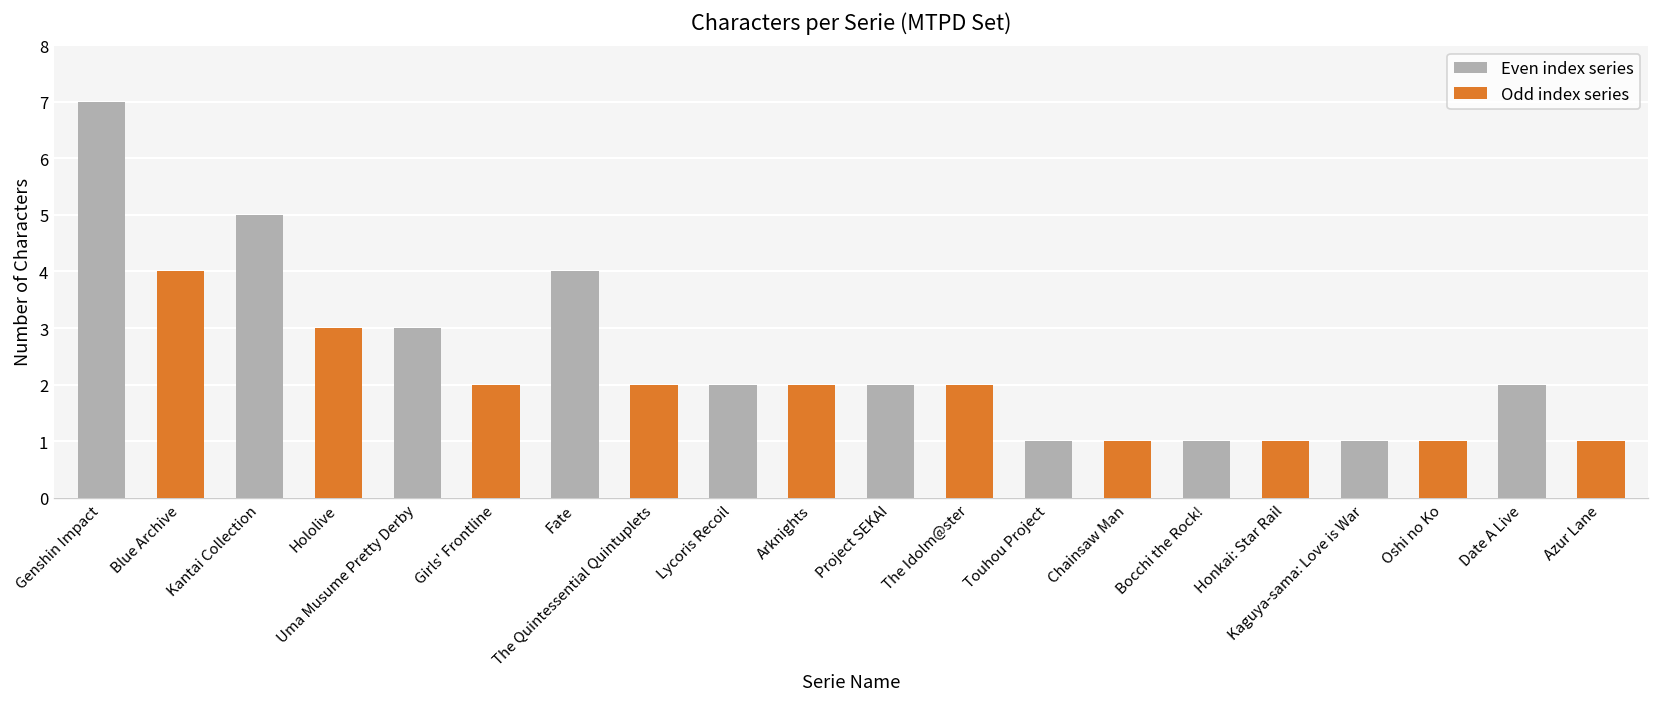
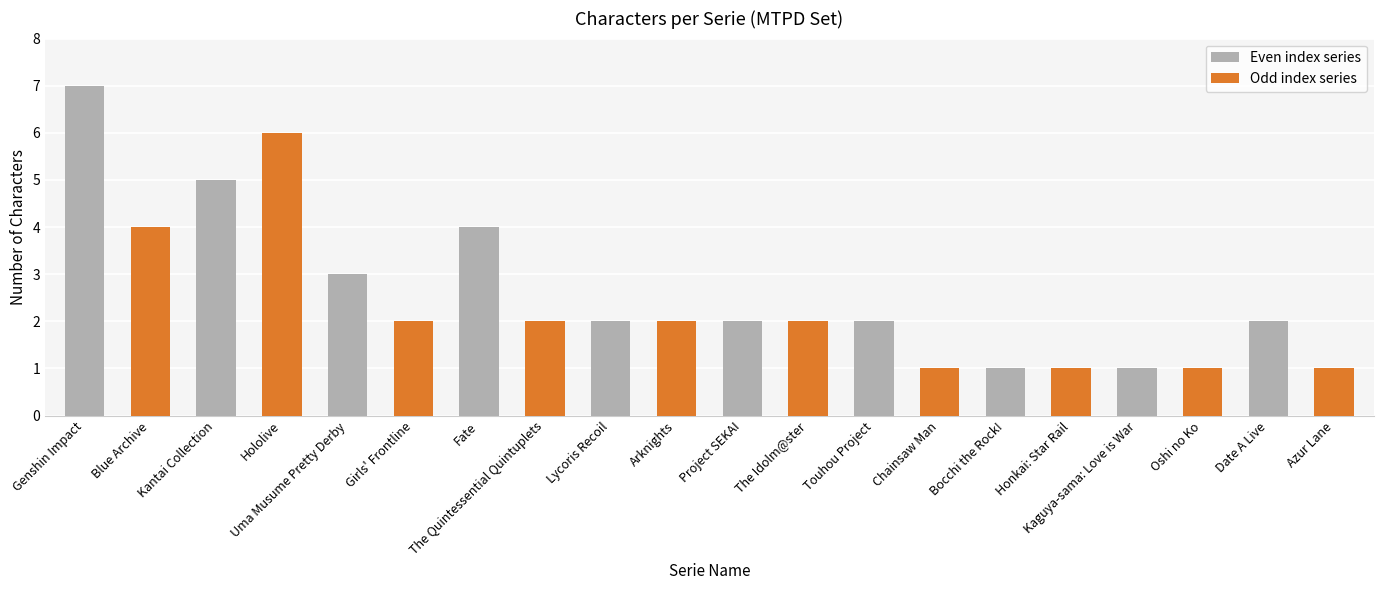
Hololive: 3 -> 6
Touhou Project: 1 -> 2
